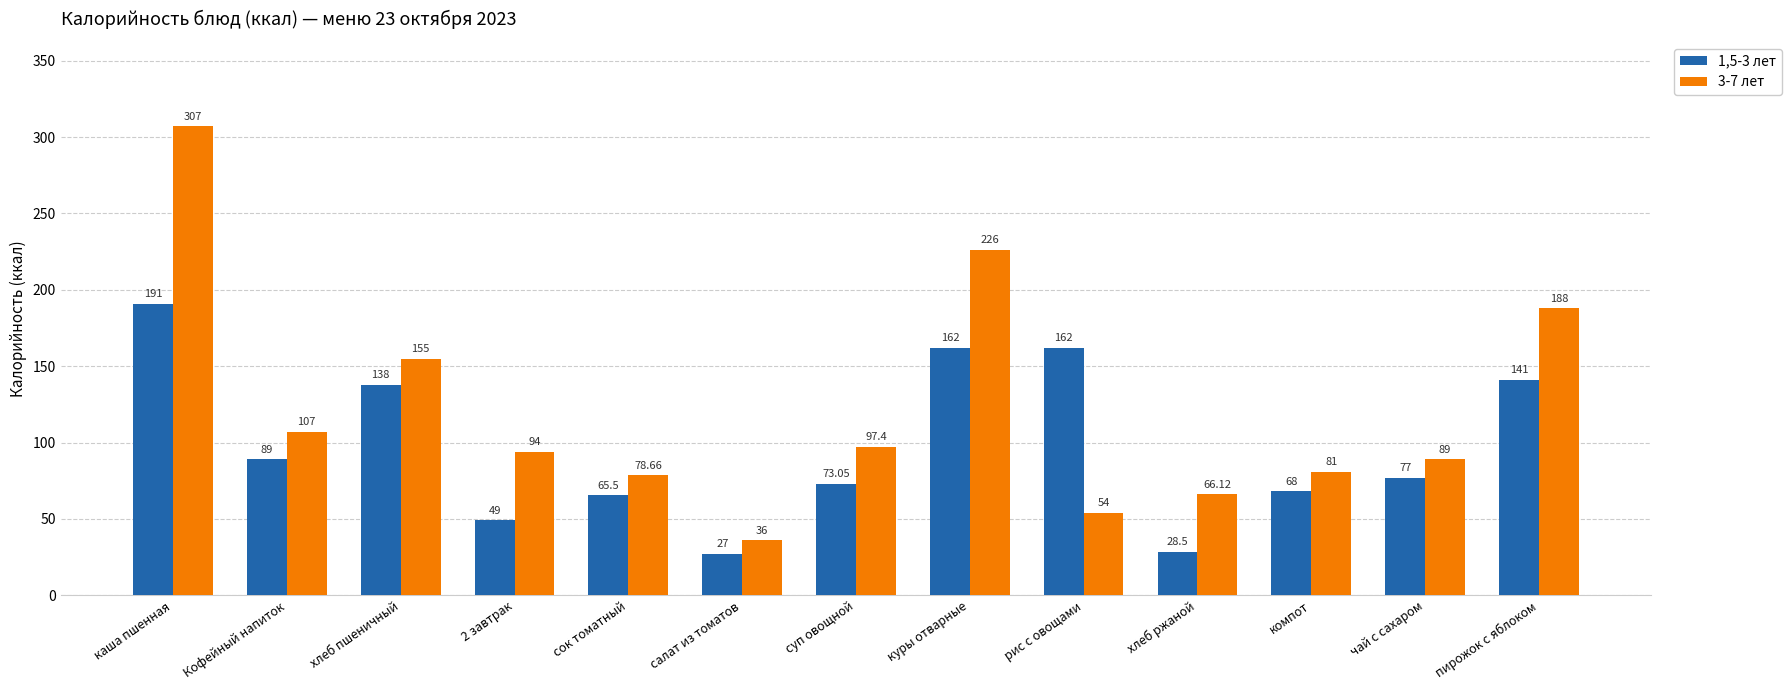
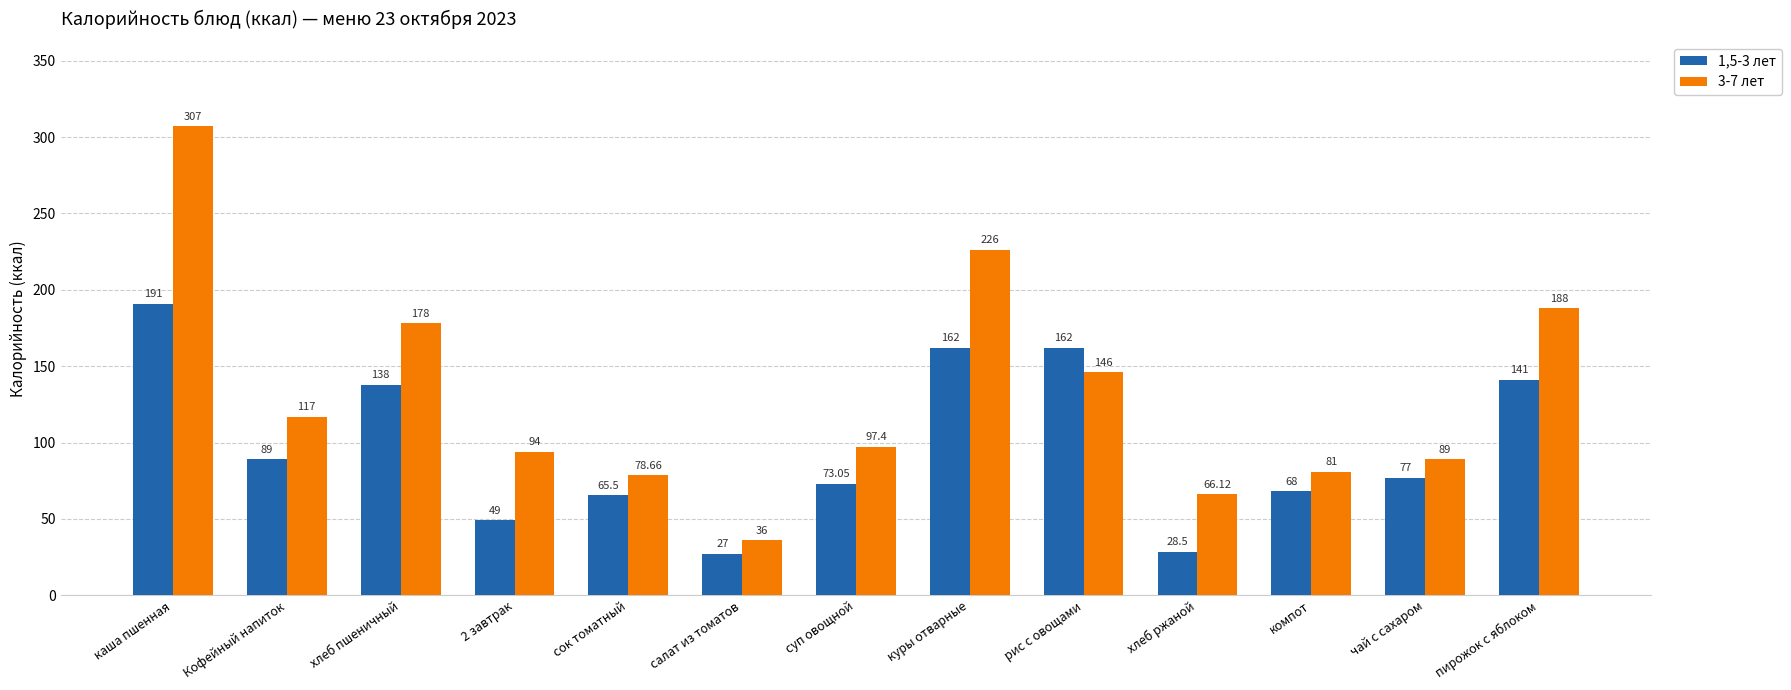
3-7 лет, Кофейный напиток: 107 -> 117
3-7 лет, хлеб пшеничный: 155 -> 178
3-7 лет, рис с овощами: 54 -> 146
